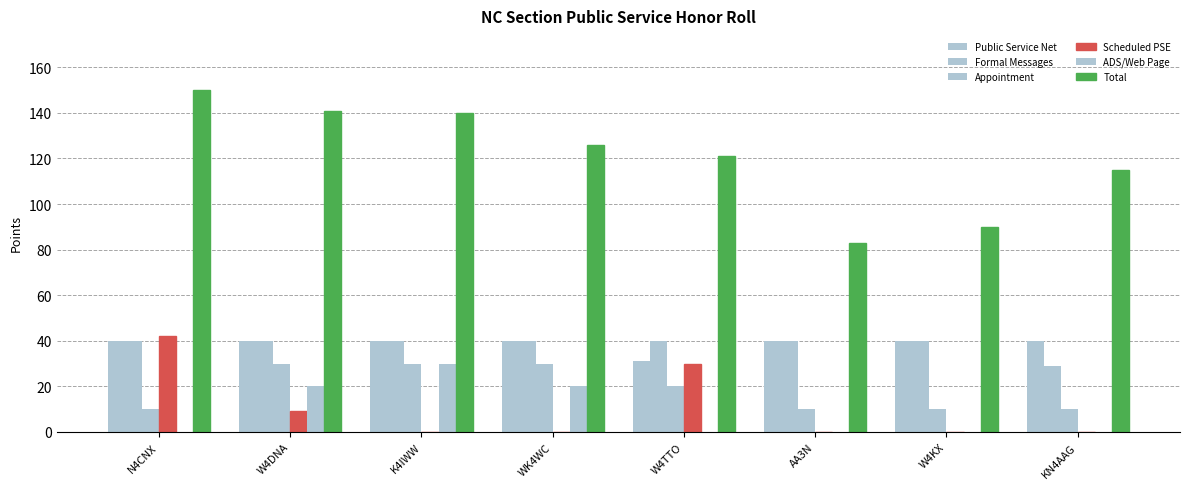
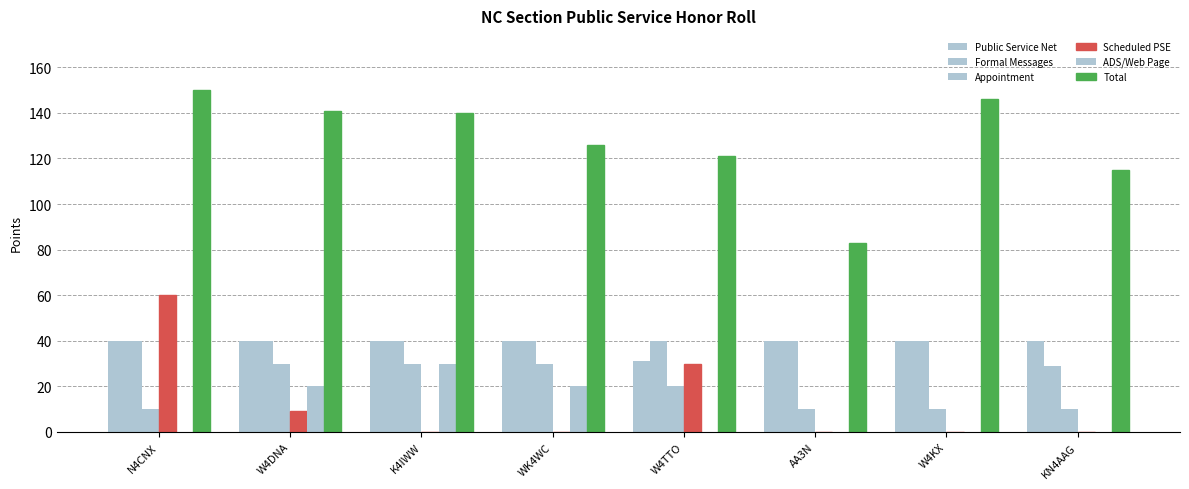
Scheduled PSE, N4CNX: 42 -> 60
Total, W4KX: 90 -> 146
